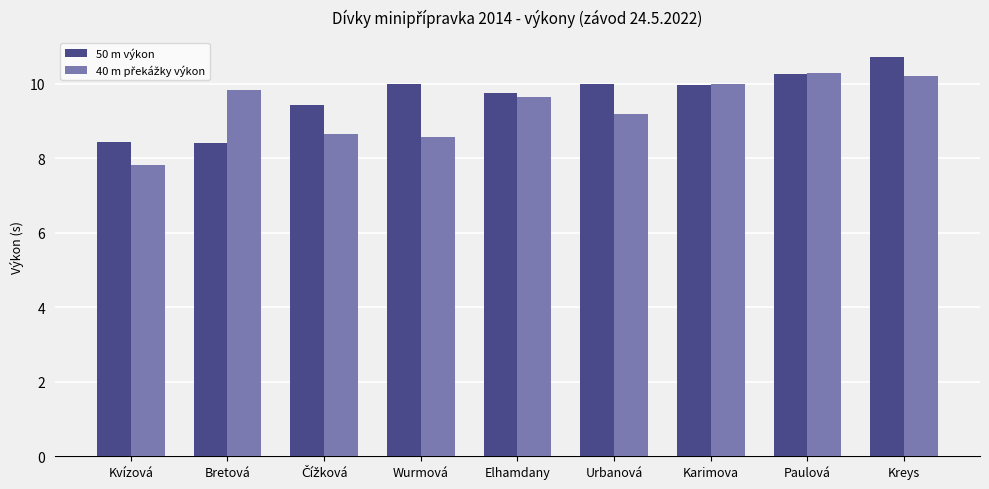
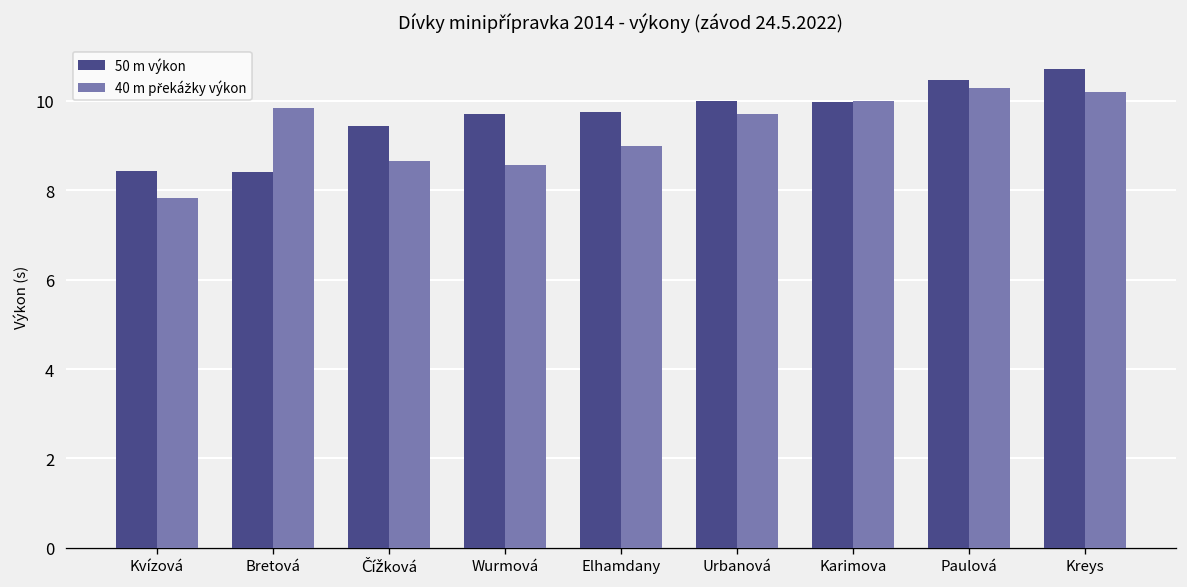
50 m výkon, Wurmová: 10.0 -> 9.7
40 m překážky výkon, Elhamdany: 9.6 -> 9.0
40 m překážky výkon, Urbanová: 9.2 -> 9.7
50 m výkon, Paulová: 10.3 -> 10.5
